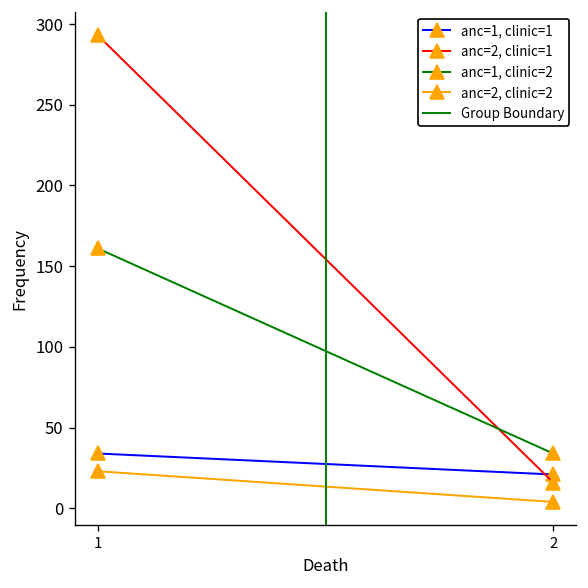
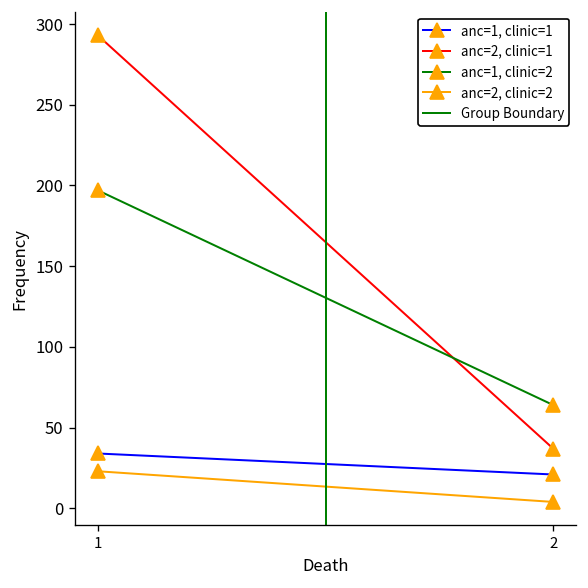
anc=1, clinic=2, 1: 161 -> 197
anc=2, clinic=1, 2: 16 -> 37
anc=1, clinic=2, 2: 34 -> 64
